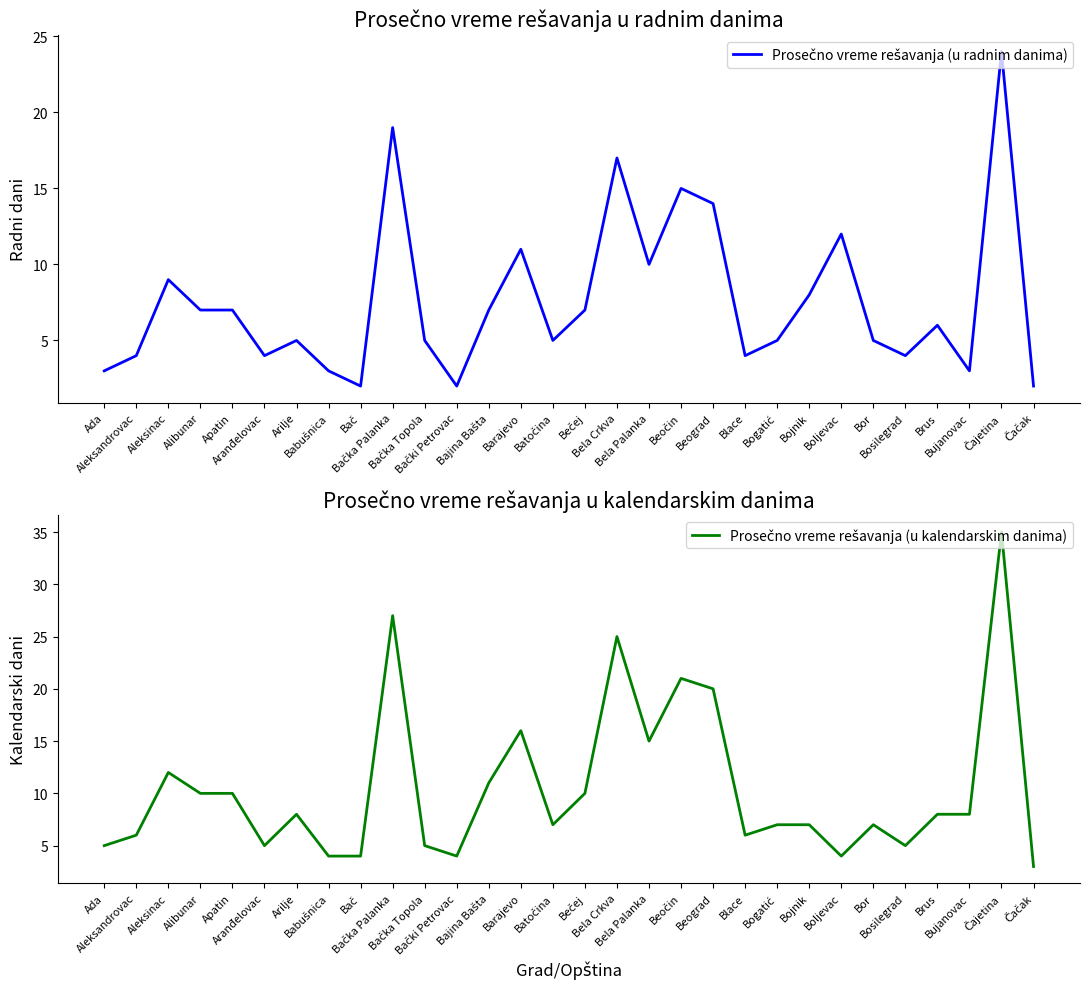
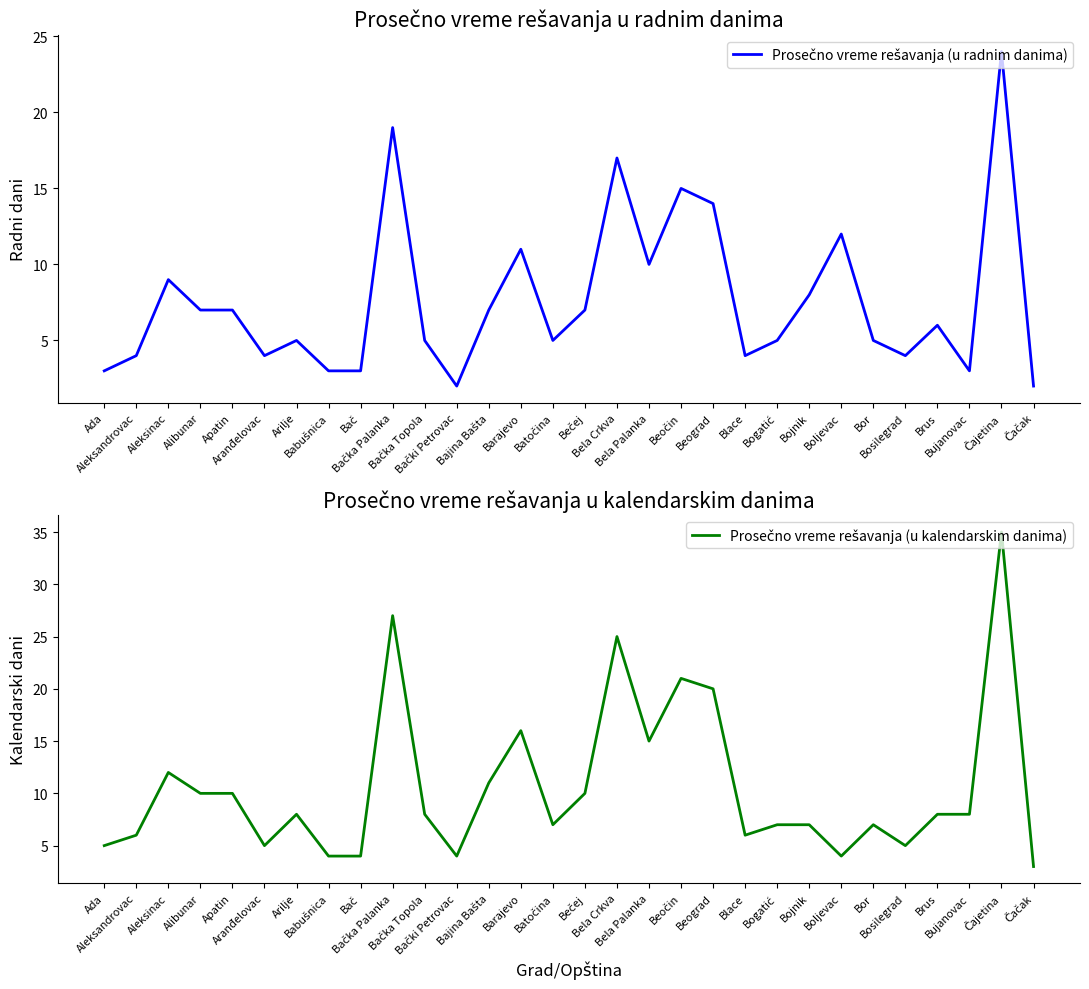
Prosečno vreme rešavanja u radnim danima, Bač: 2 -> 3
Prosečno vreme rešavanja u kalendarskim danima, Bačka Topola: 5 -> 8
